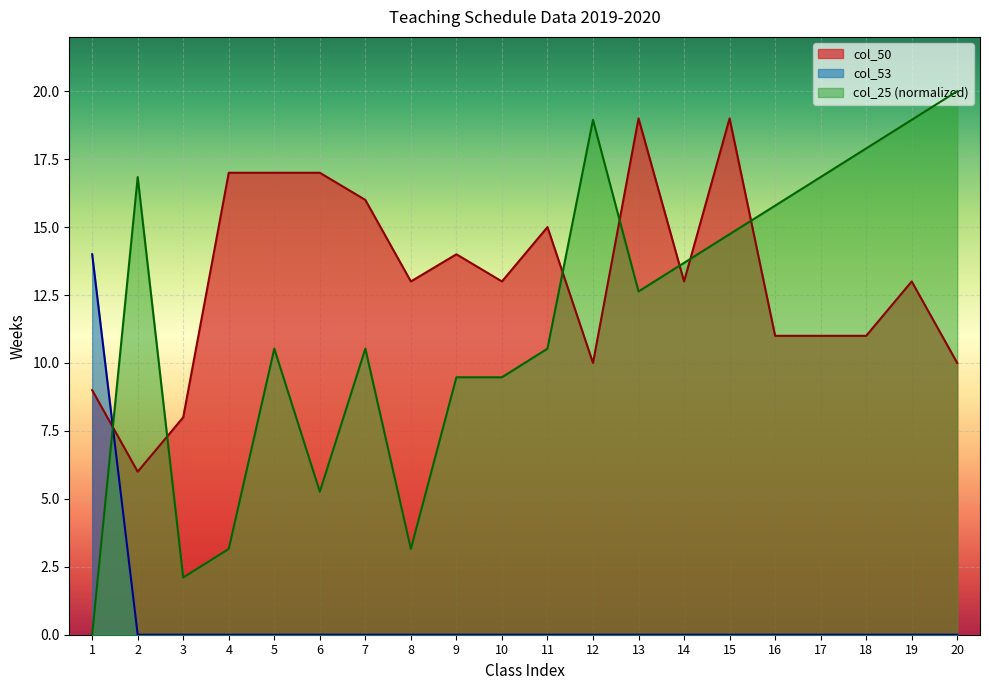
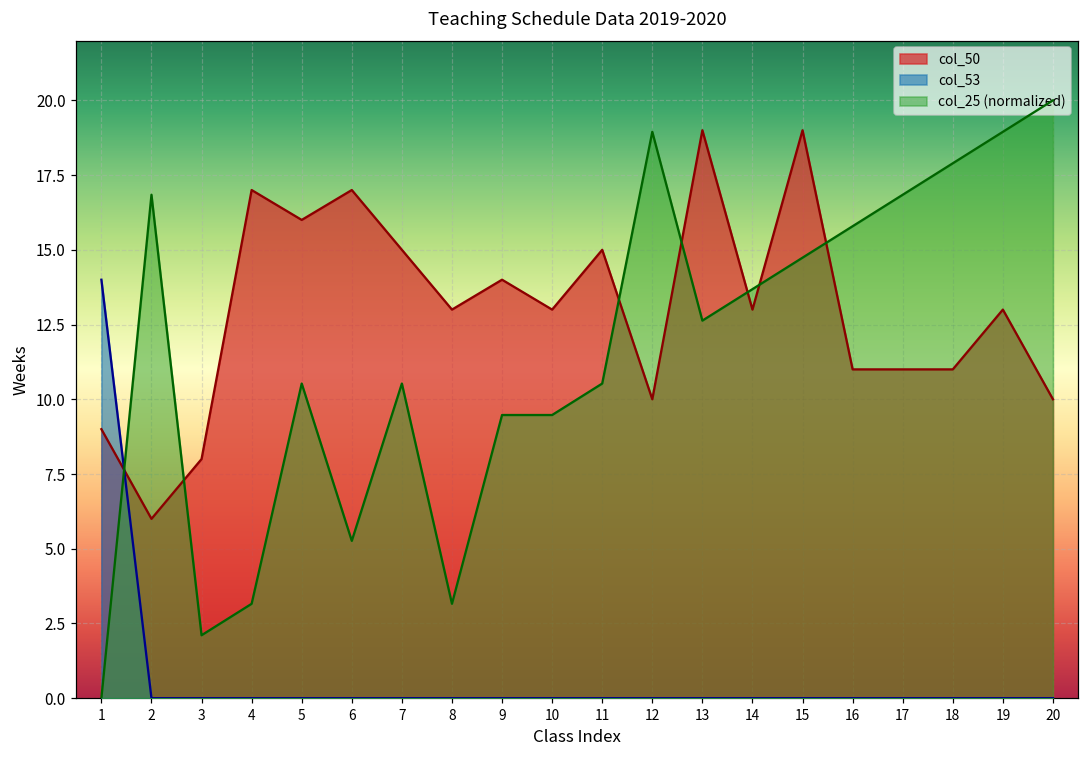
col_50, 5: 17 -> 16
col_50, 7: 16 -> 15
